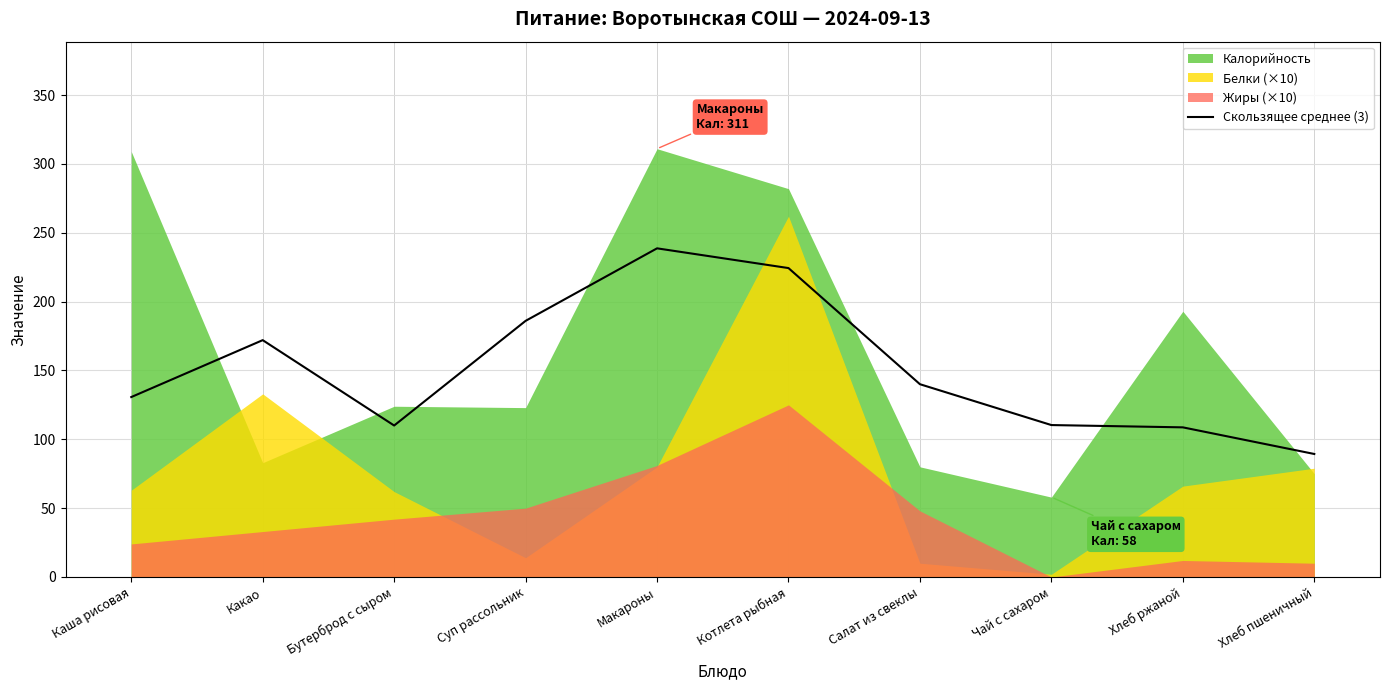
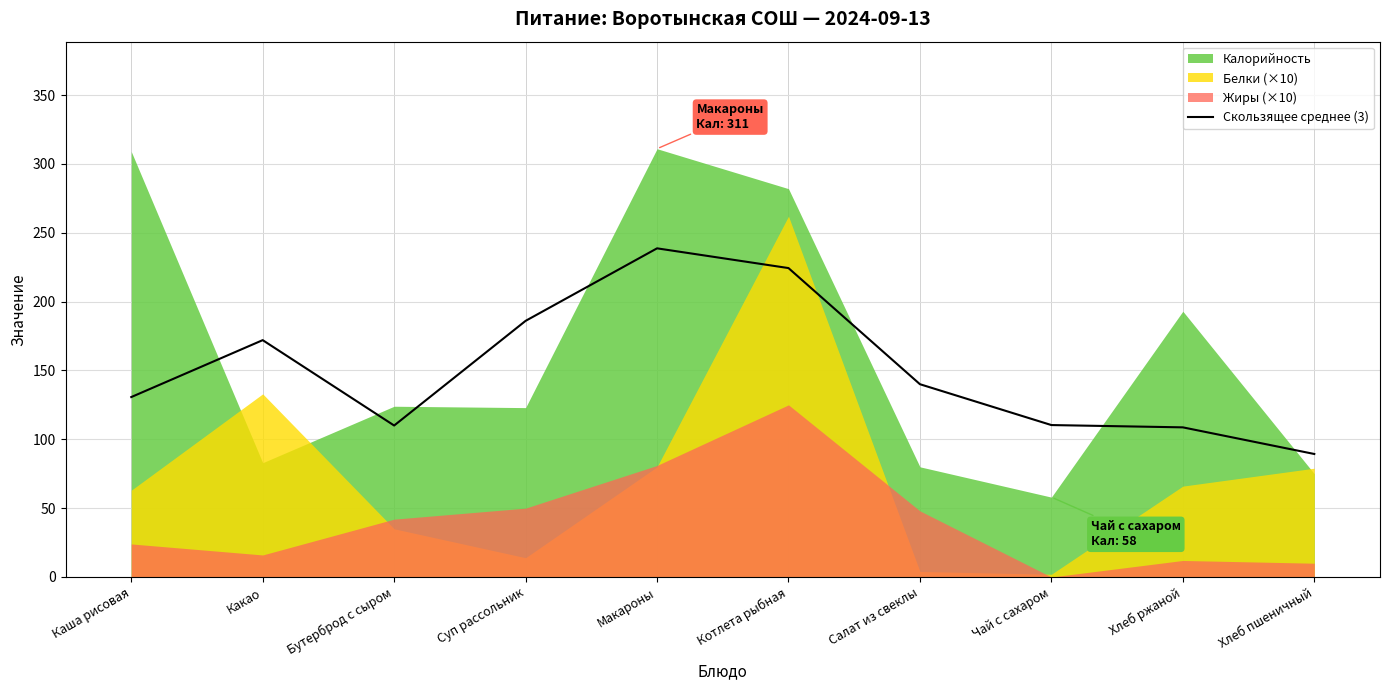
Жиры (×10), Какао: 33 -> 16
Белки (×10), Бутерброд с сыром: 62 -> 35
Белки (×10), Салат из свеклы: 10 -> 4
